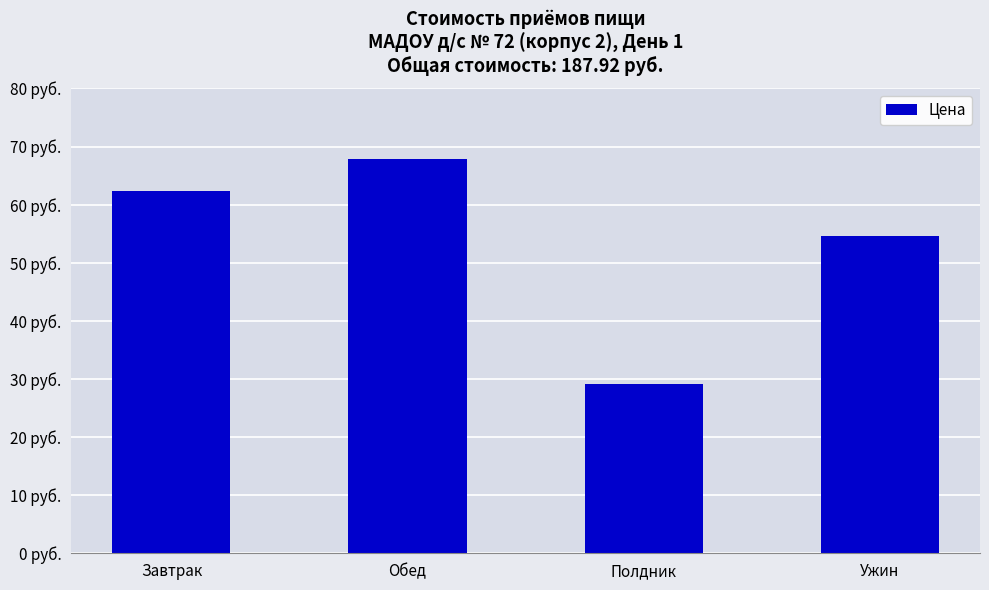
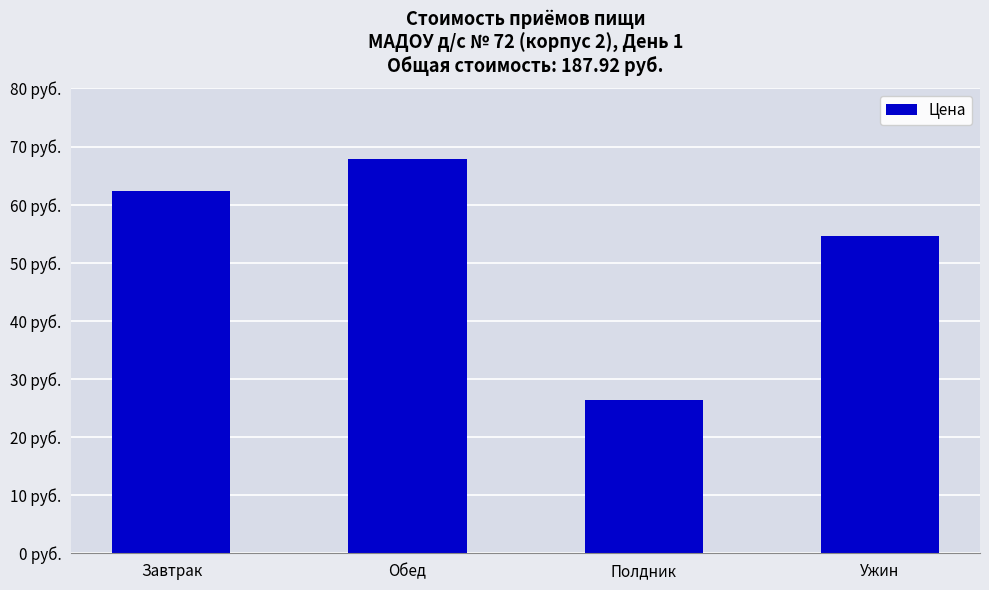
Полдник: 29 руб. -> 26 руб.
